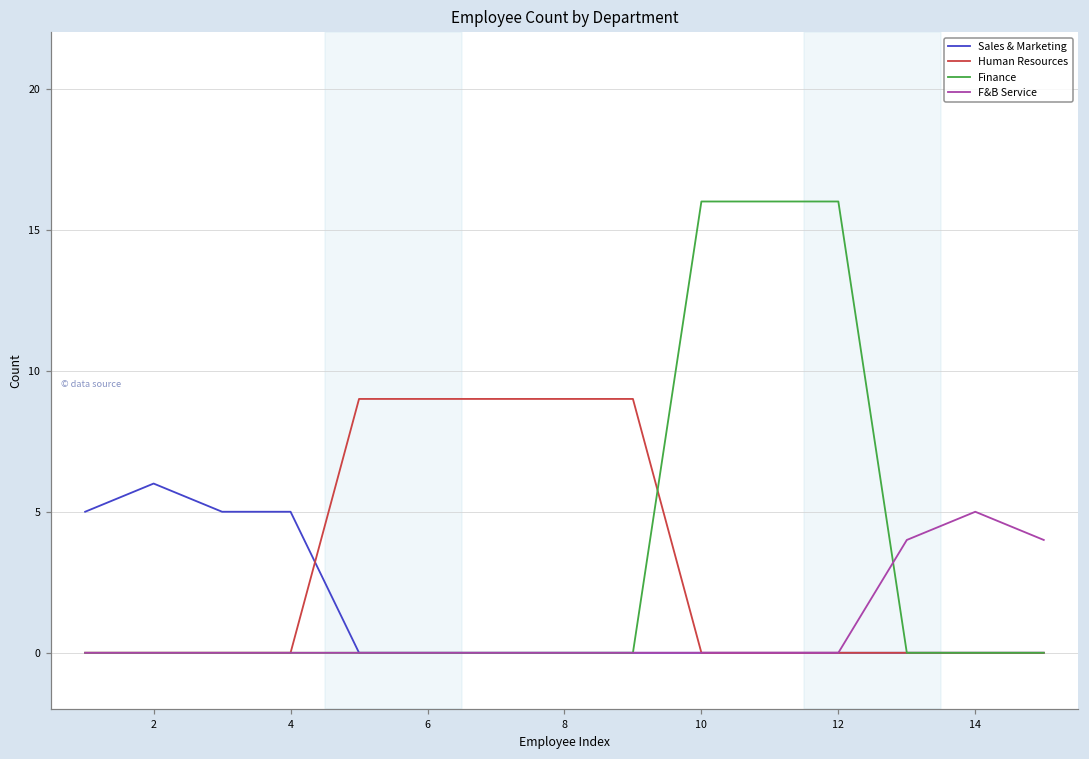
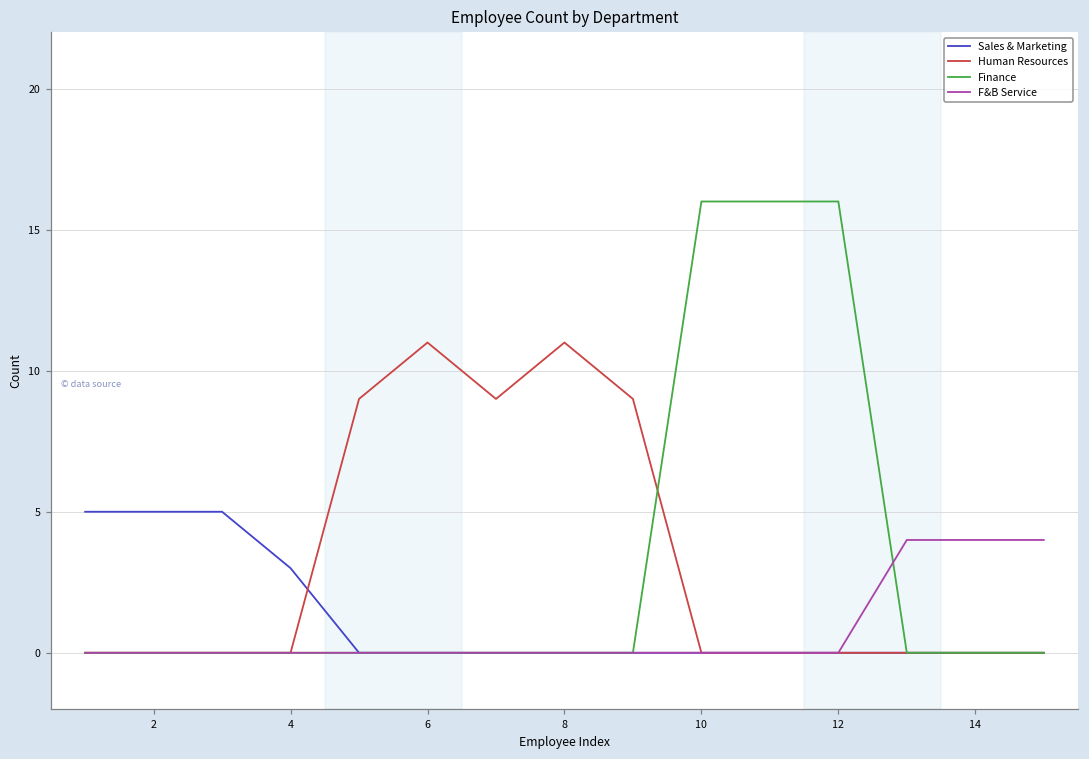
Sales & Marketing, 2: 6 -> 5
Sales & Marketing, 4: 5 -> 3
Human Resources, 6: 9 -> 11
Human Resources, 8: 9 -> 11
F&B Service, 14: 5 -> 4
